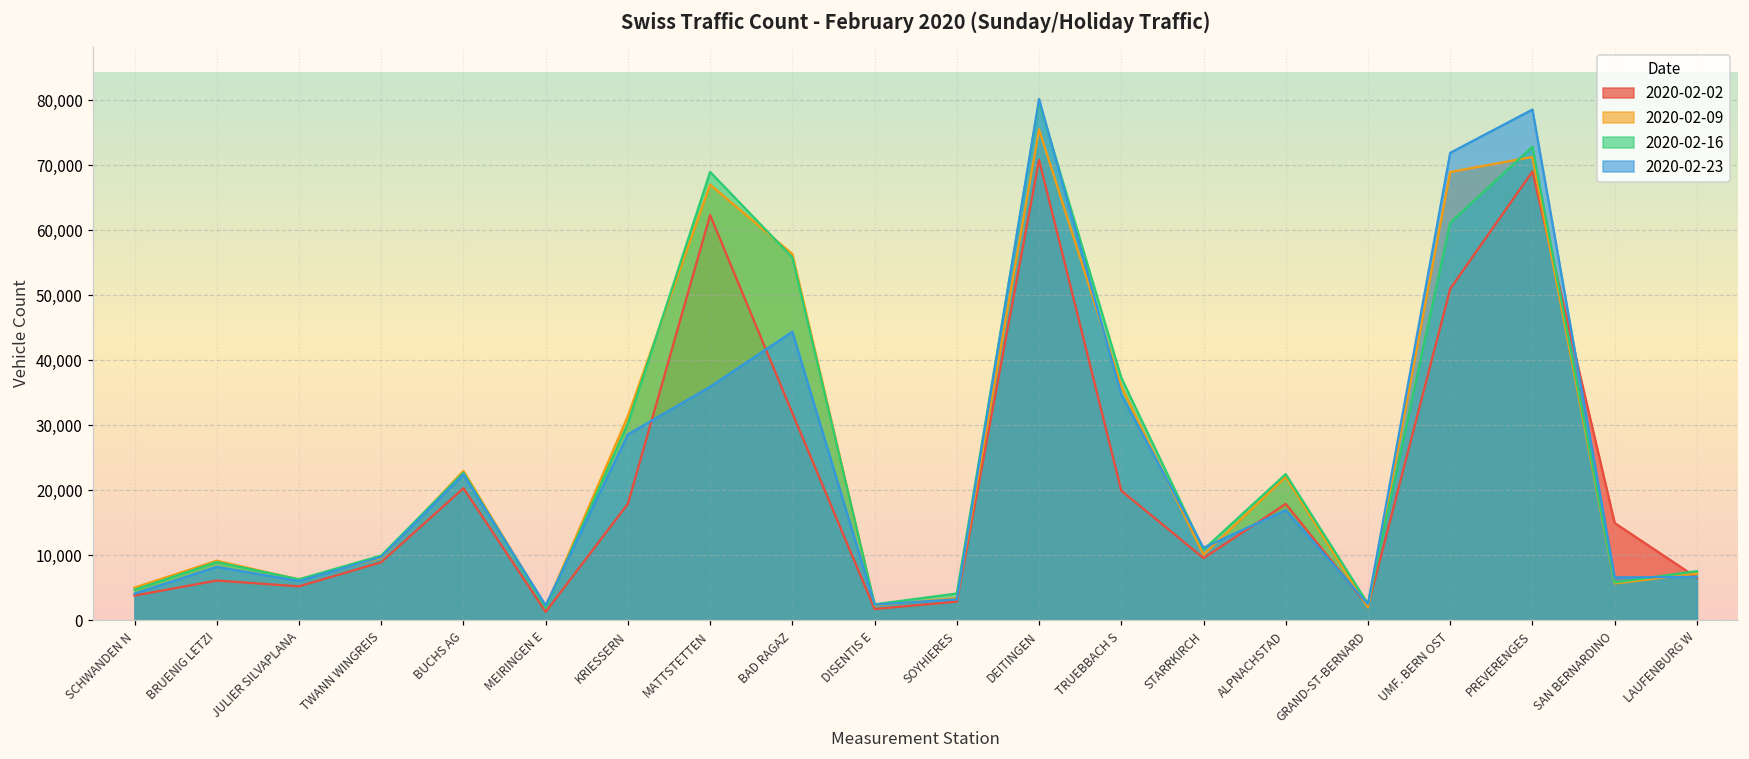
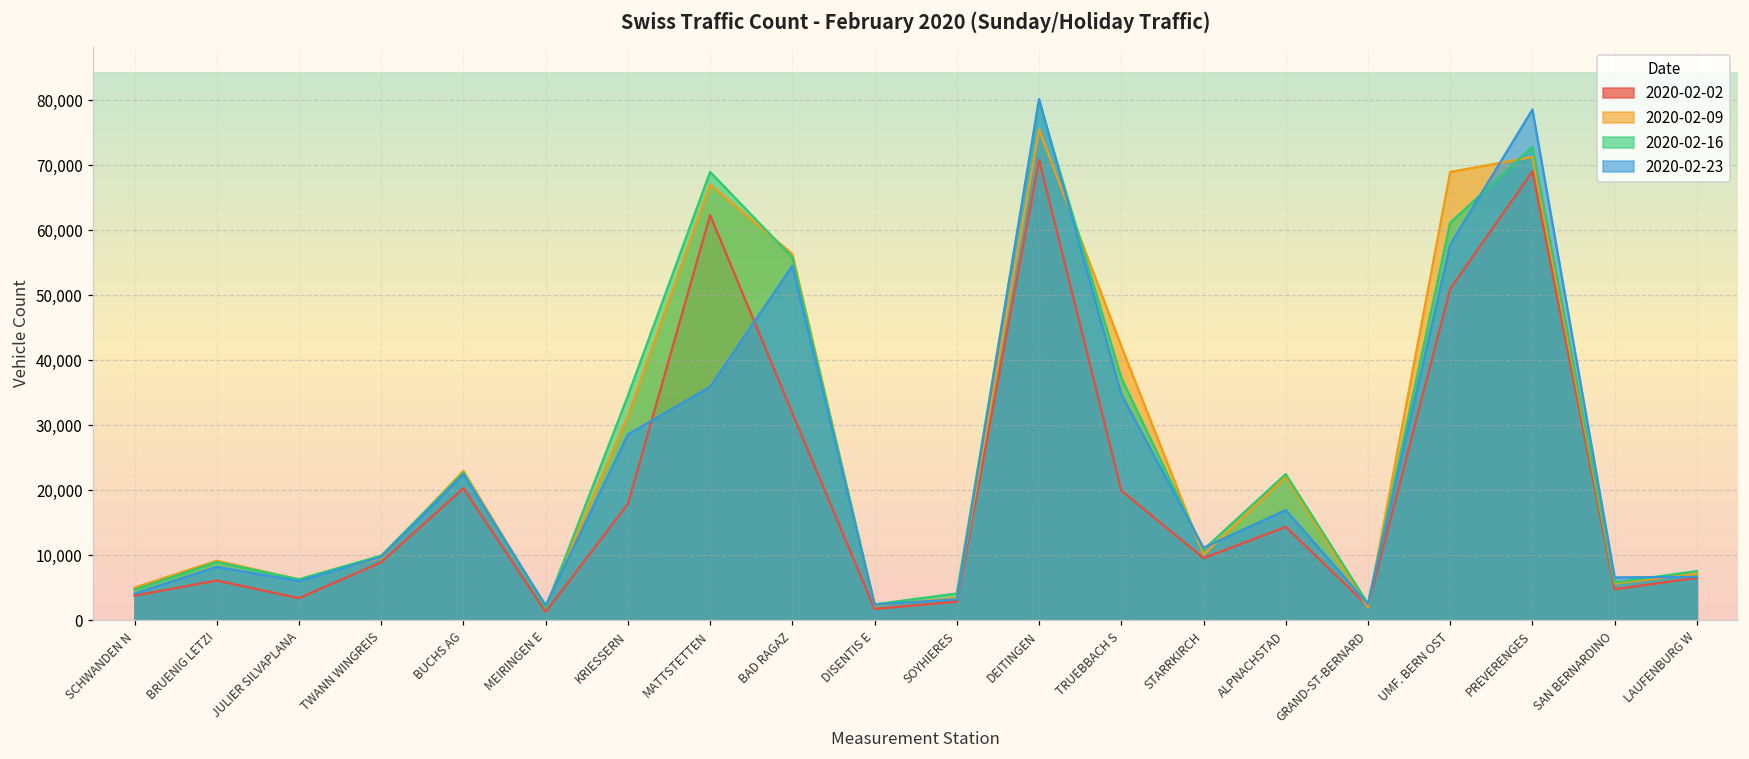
2020-02-02, JULIER SILVAPLANA: 5,000 -> 3,000
2020-02-16, KRIESSERN: 30,000 -> 35,000
2020-02-23, BAD RAGAZ: 44,000 -> 55,000
2020-02-09, TRUEBBACH S: 36,000 -> 42,000
2020-02-02, ALPNACHSTAD: 18,000 -> 14,000
2020-02-23, UMF. BERN OST: 72,000 -> 58,000
2020-02-02, SAN BERNARDINO: 15,000 -> 5,000
